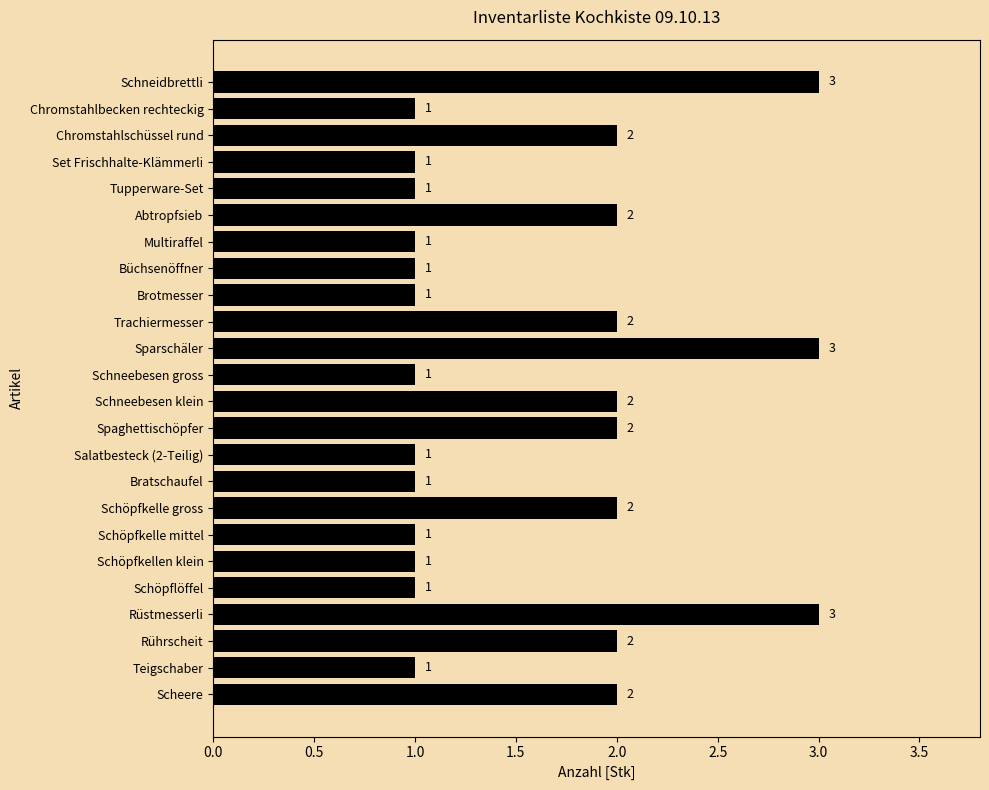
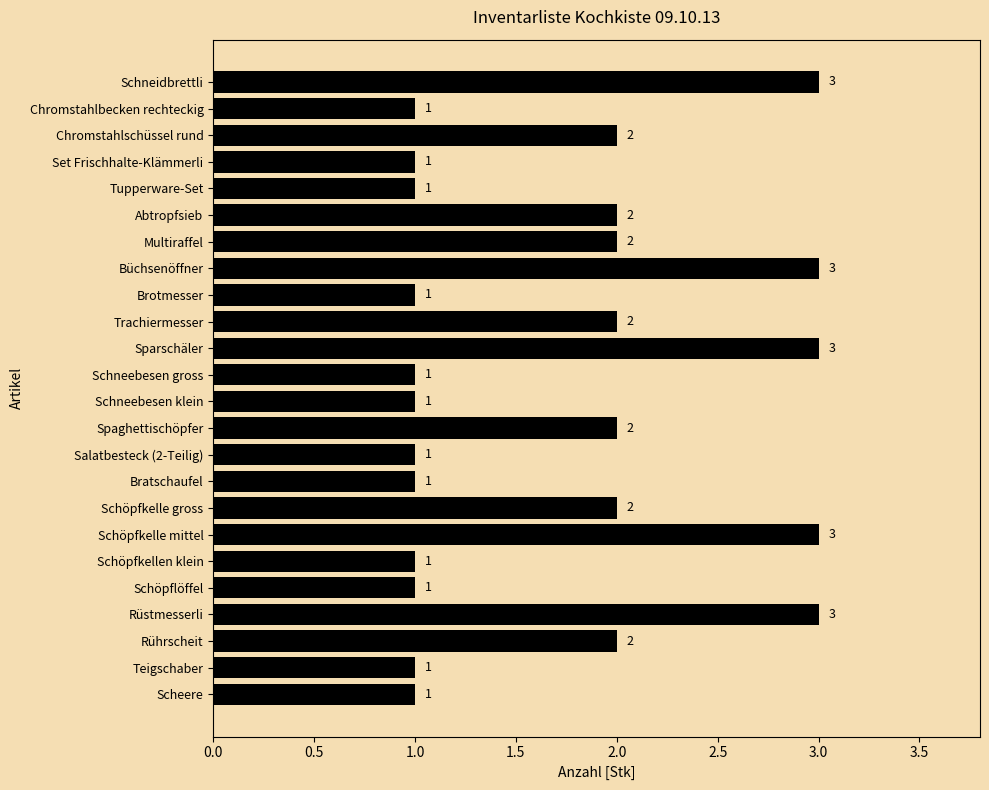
Multiraffel: 1 -> 2
Büchsenöffner: 1 -> 3
Schneebesen klein: 2 -> 1
Schöpfkelle mittel: 1 -> 3
Scheere: 2 -> 1
